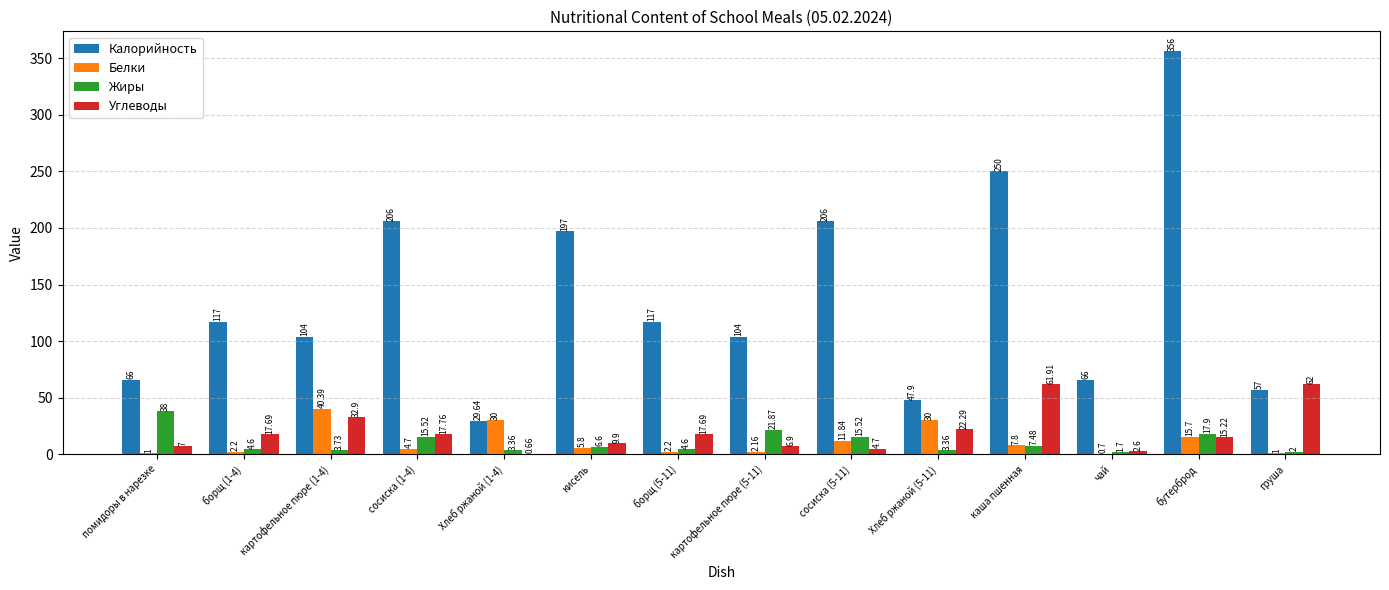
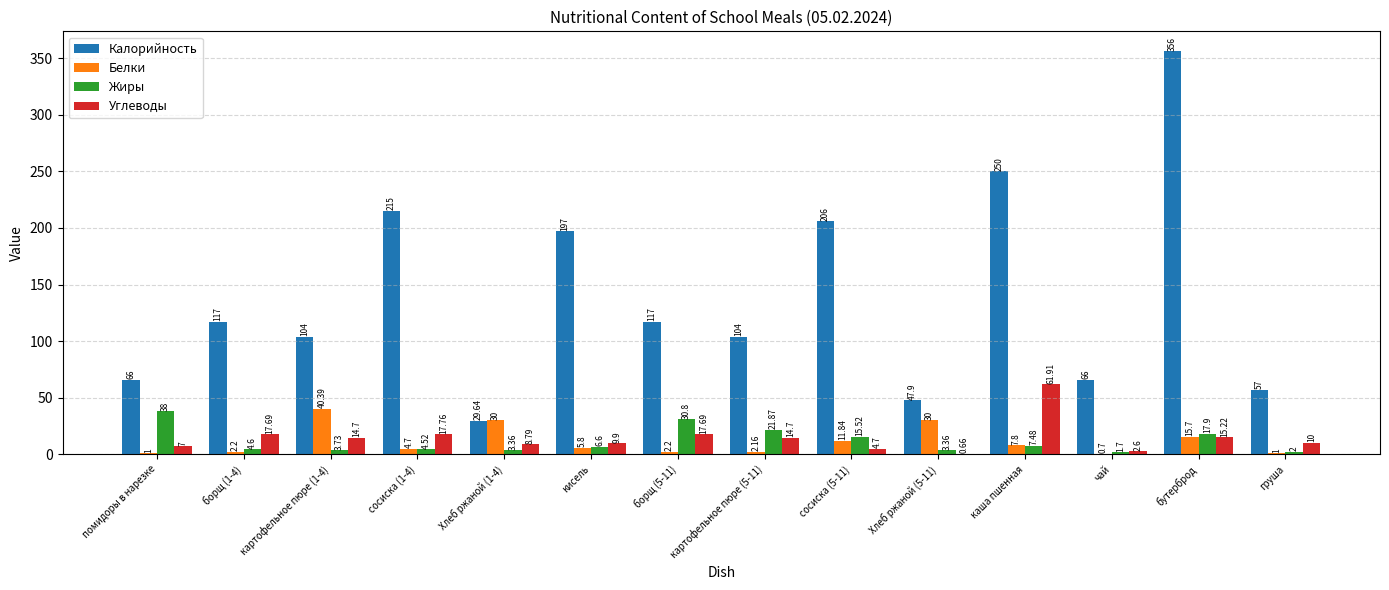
Углеводы, картофельное пюре (1-4): 32.9 -> 14.7
Калорийность, сосиска (1-4): 206 -> 215
Жиры, сосиска (1-4): 15.52 -> 4.52
Углеводы, Хлеб ржаной (1-4): 0.66 -> 8.79
Жиры, борщ (5-11): 4.6 -> 30.8
Углеводы, картофельное пюре (5-11): 6.9 -> 14.7
Углеводы, Хлеб ржаной (5-11): 22.29 -> 0.66
Углеводы, груша: 62 -> 10
